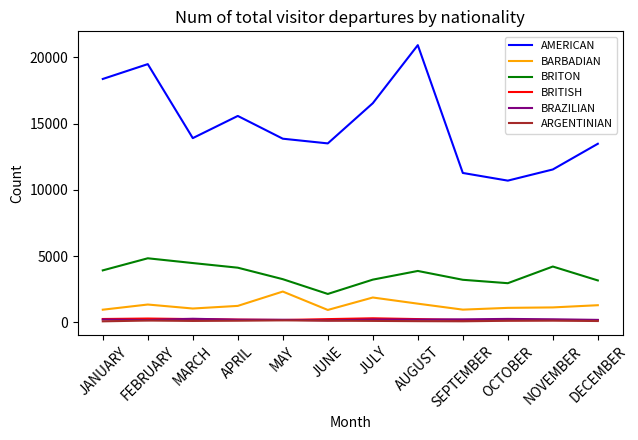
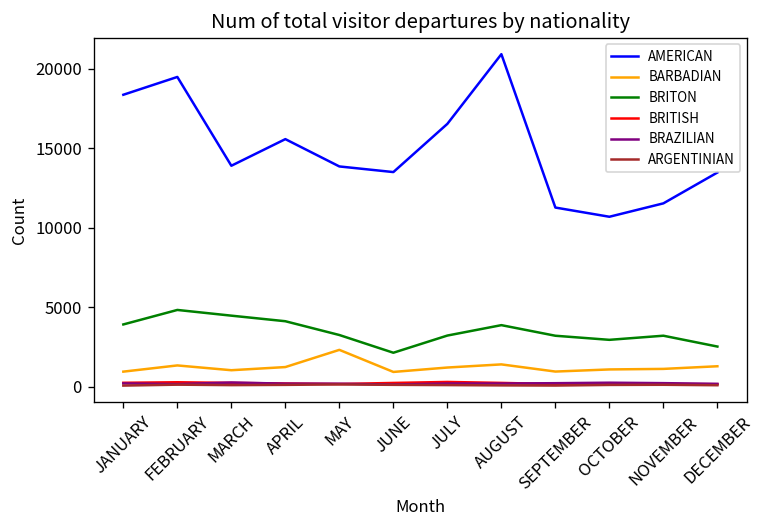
BARBADIAN, JULY: 1900 -> 1200
BRITON, NOVEMBER: 4200 -> 3200
BRITON, DECEMBER: 3200 -> 2500
